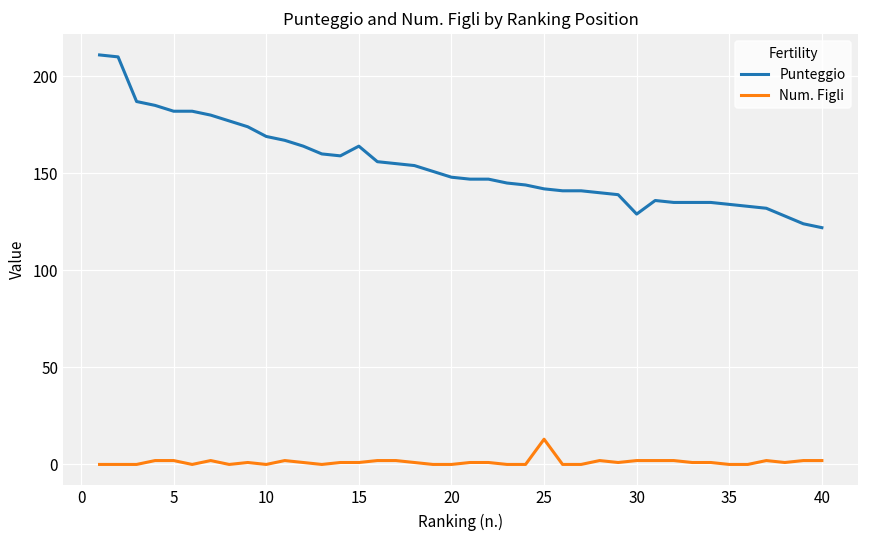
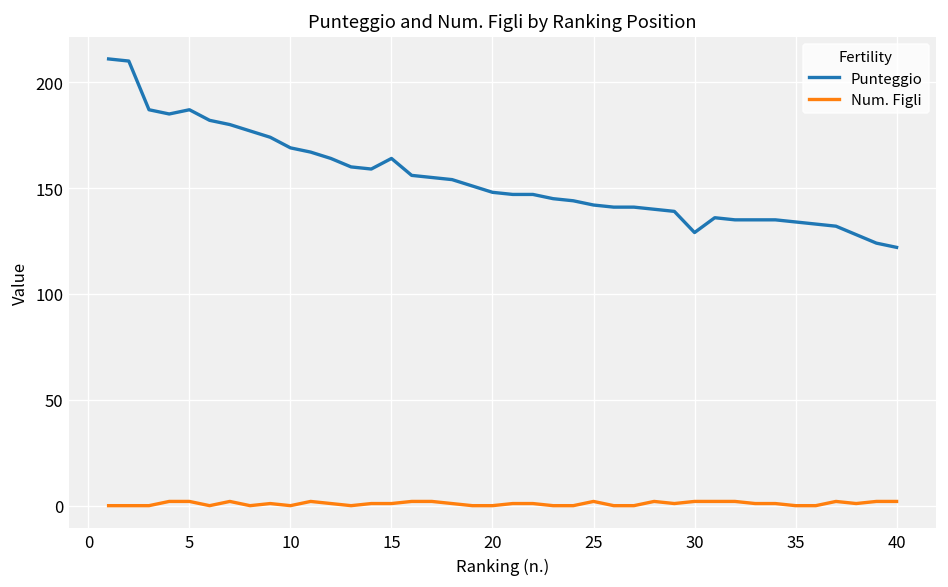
Punteggio, 5: 182 -> 187
Num. Figli, 25: 13 -> 2
